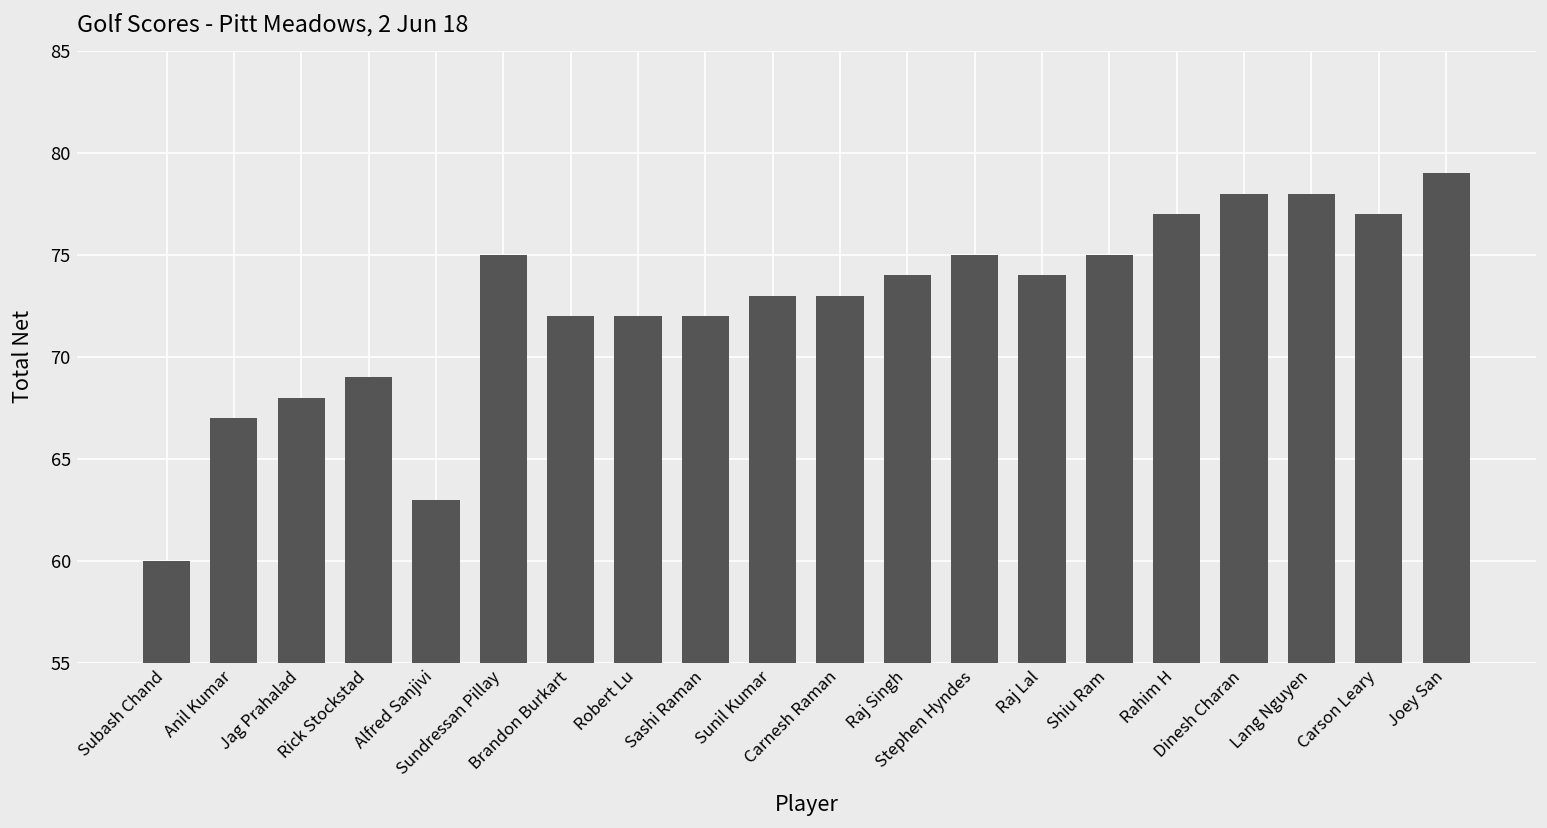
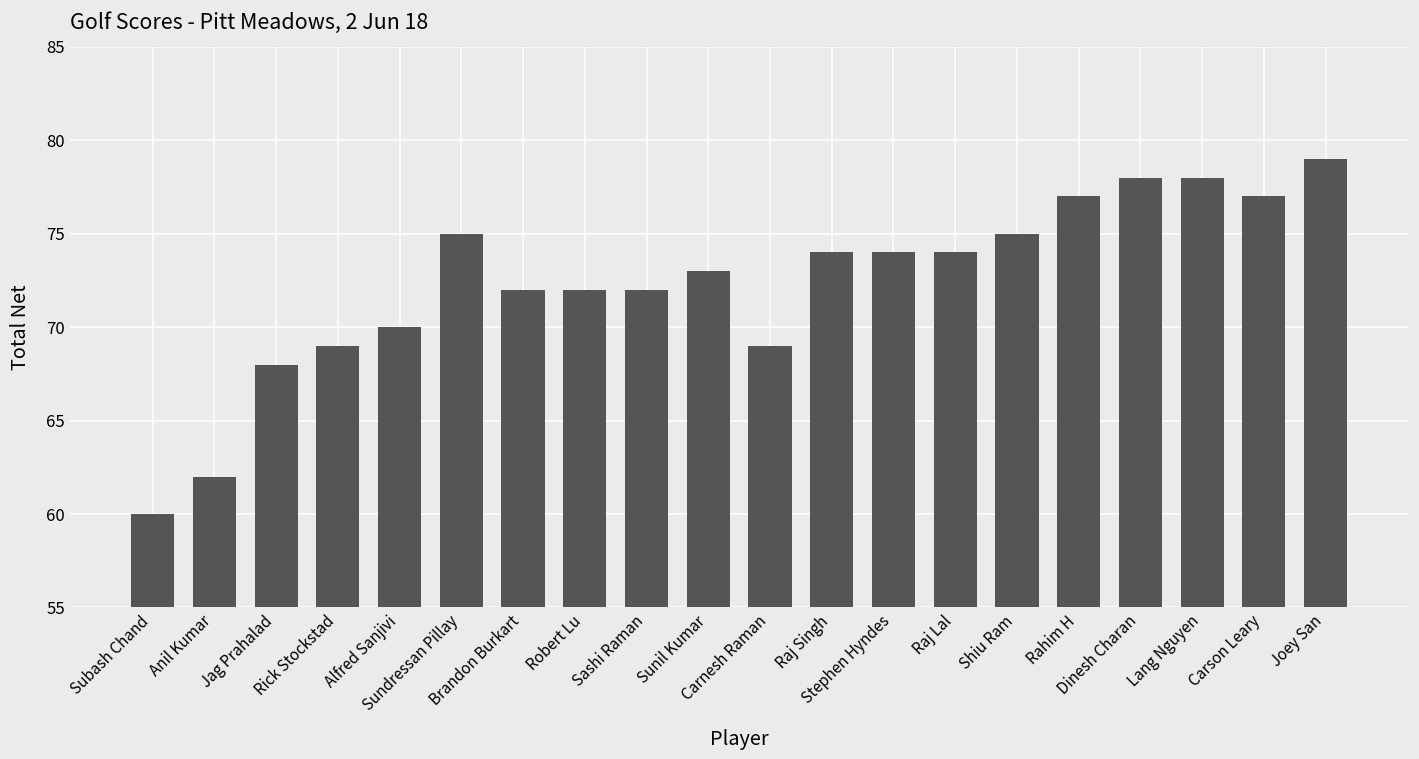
Anil Kumar: 67 -> 62
Alfred Sanjivi: 63 -> 70
Carnesh Raman: 73 -> 69
Stephen Hyndes: 75 -> 74
